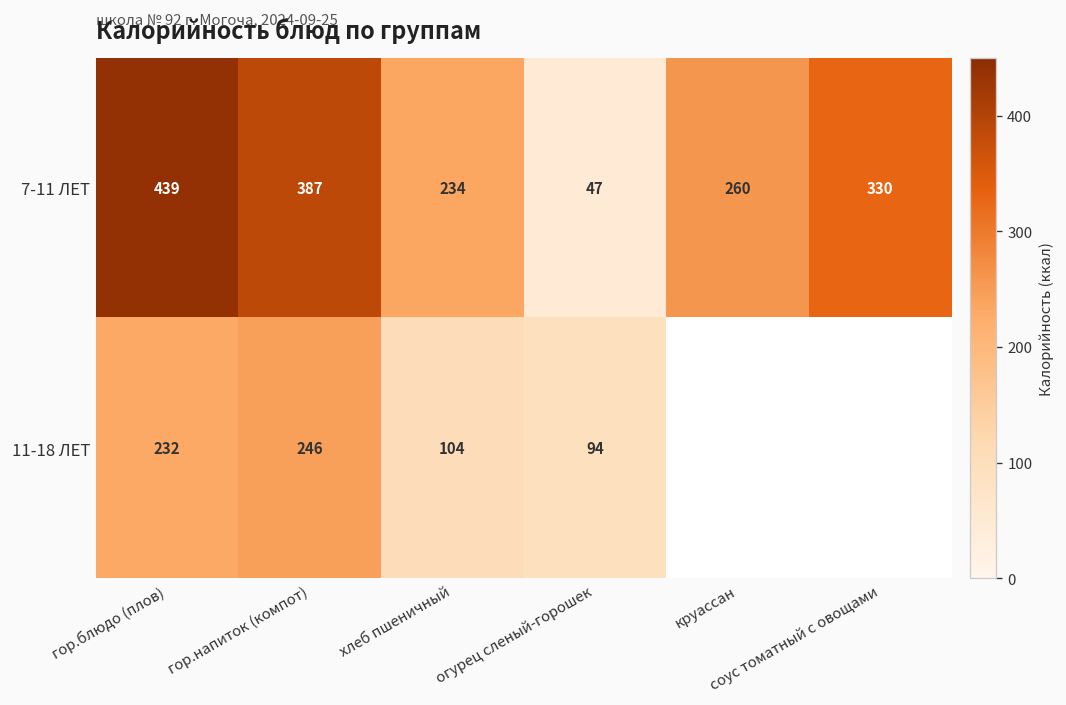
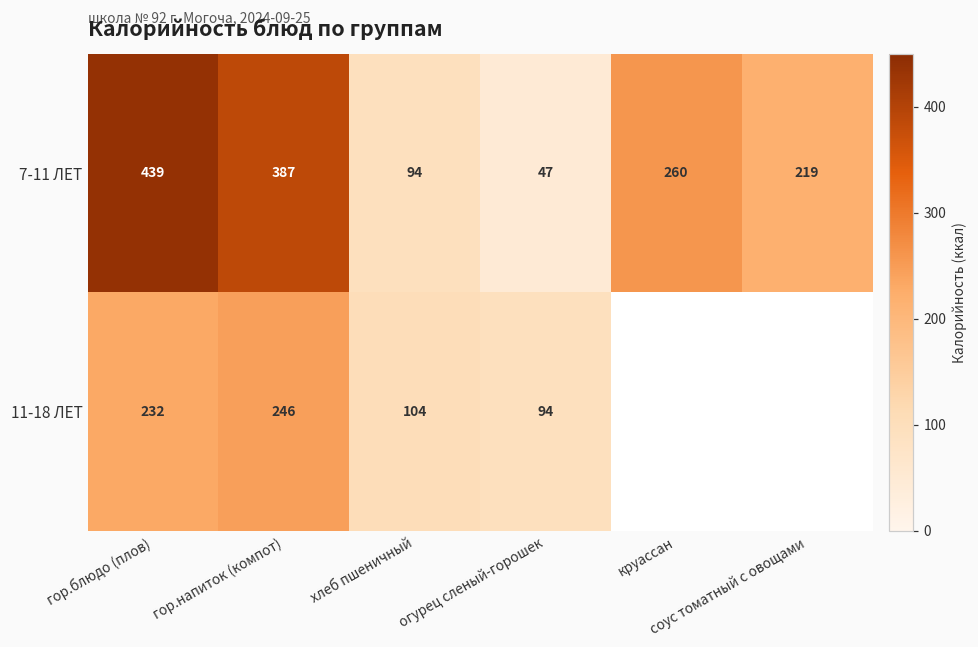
7-11 ЛЕТ, хлеб пшеничный: 234 -> 94
7-11 ЛЕТ, соус томатный с овощами: 330 -> 219
